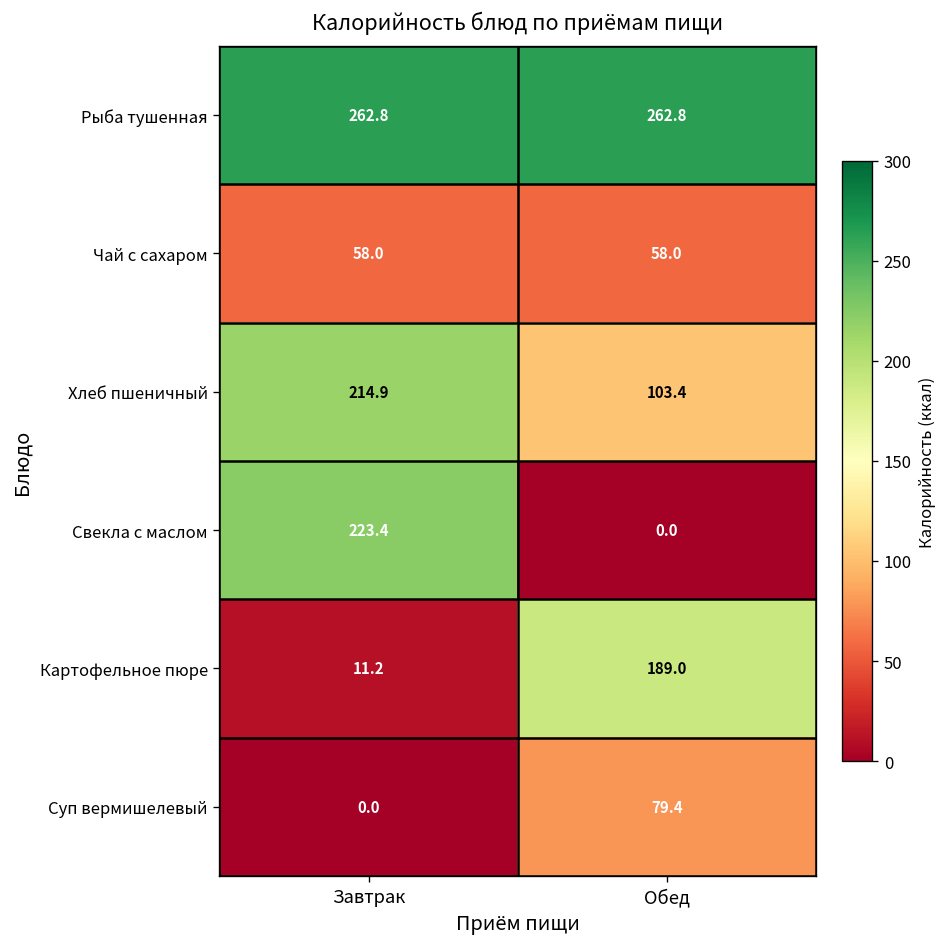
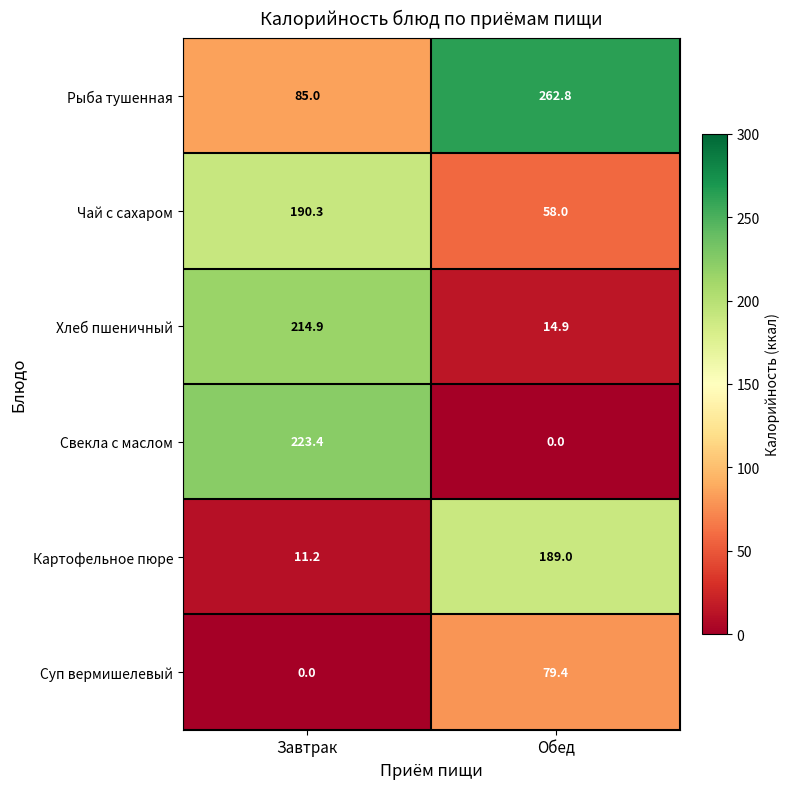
Рыба тушенная, Завтрак: 262.8 -> 85.0
Чай с сахаром, Завтрак: 58.0 -> 190.3
Хлеб пшеничный, Обед: 103.4 -> 14.9
